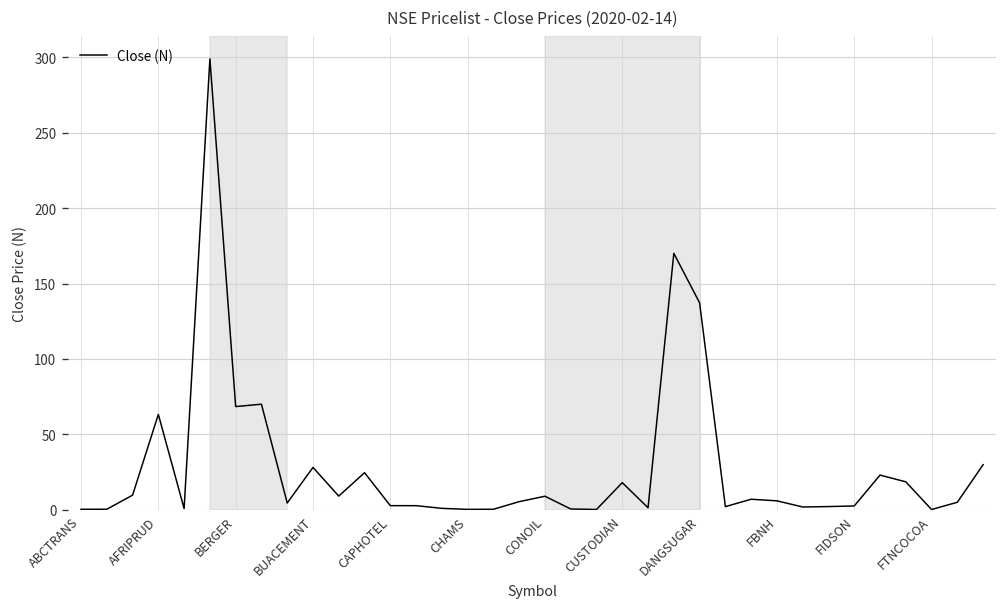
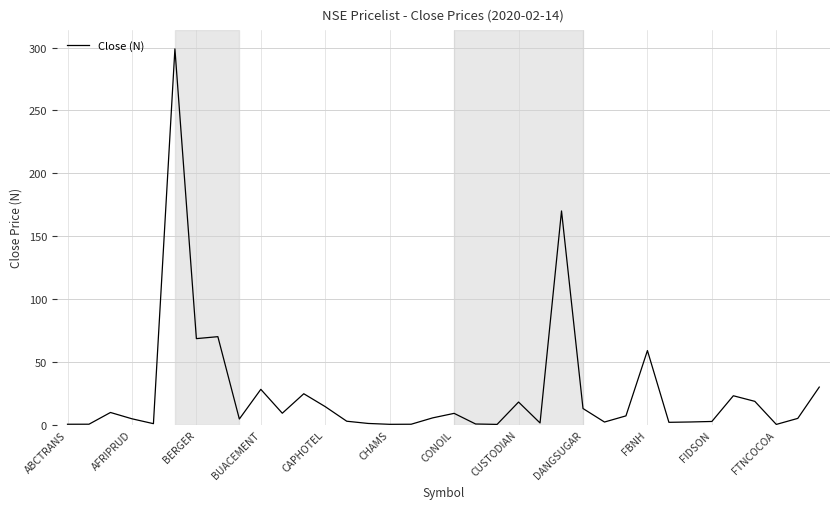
AFRIPRUD: 63 -> 5
CAPHOTEL: 3 -> 14
DANGSUGAR: 137 -> 13
FBNH: 6 -> 59
